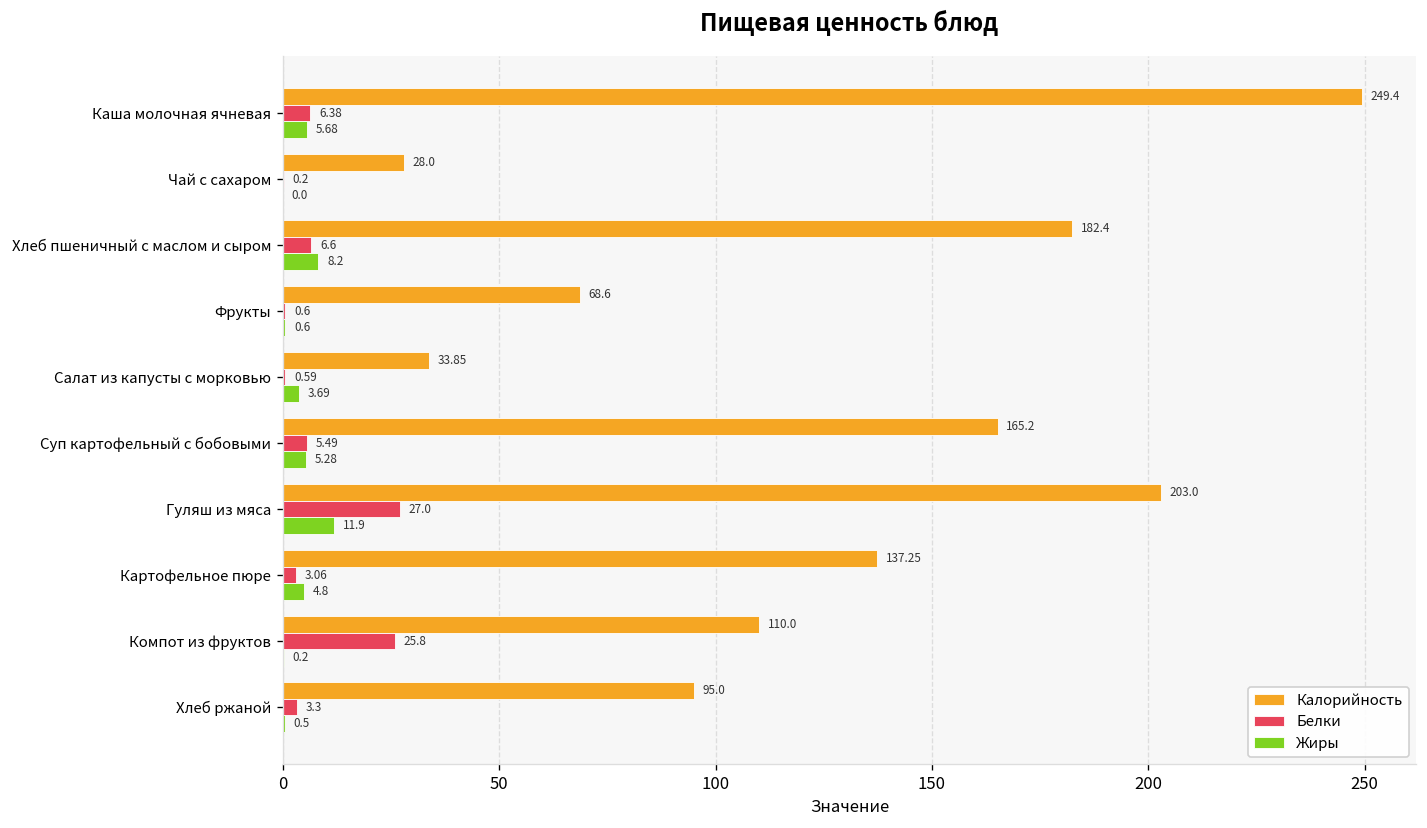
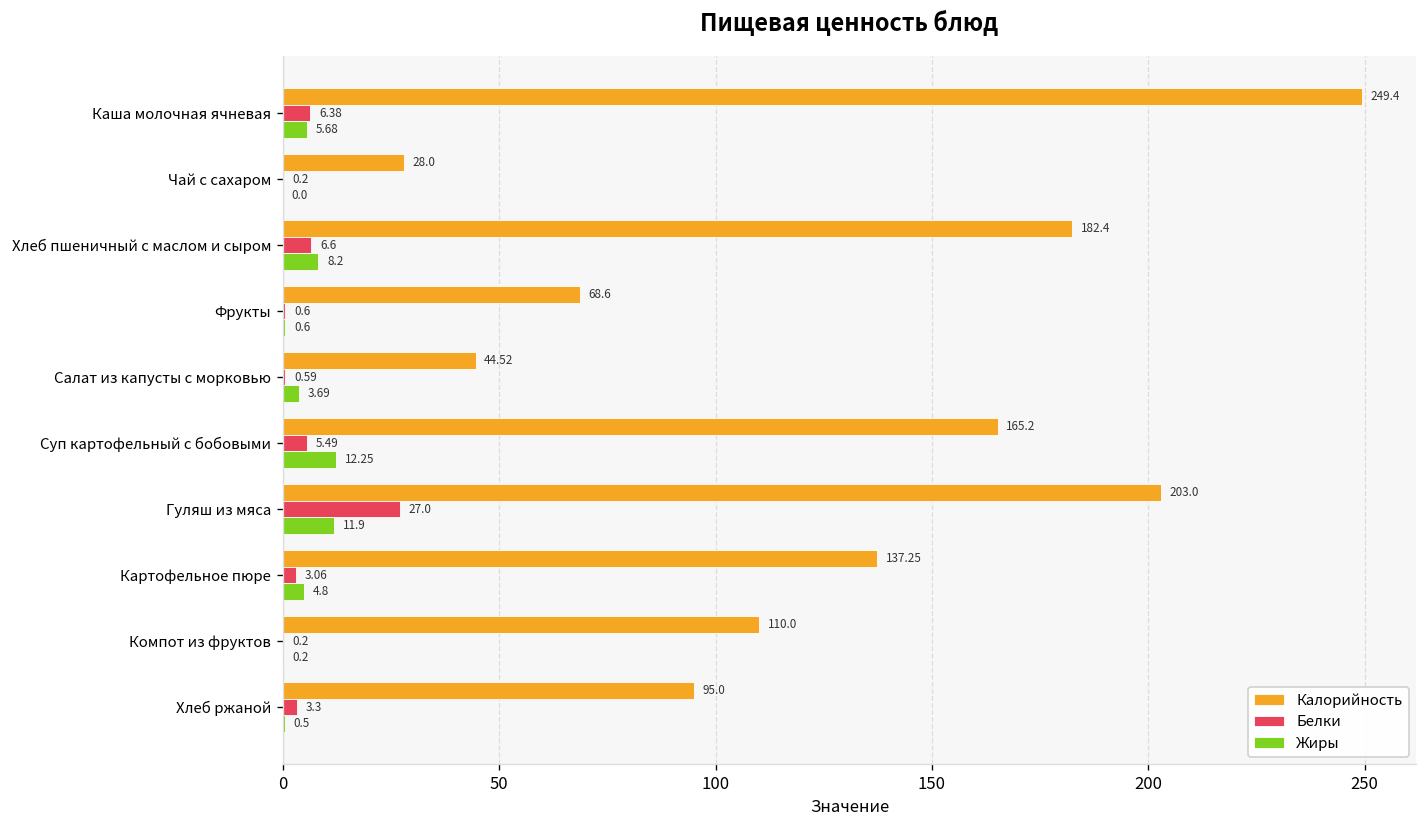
Калорийность, Салат из капусты с морковью: 33.85 -> 44.52
Жиры, Суп картофельный с бобовыми: 5.28 -> 12.25
Белки, Компот из фруктов: 25.8 -> 0.2
